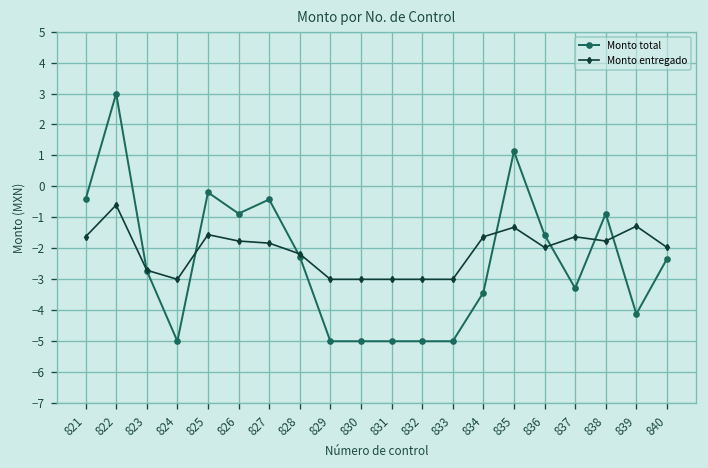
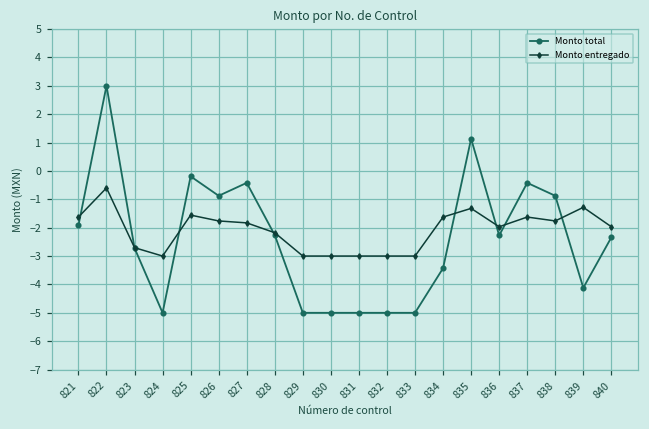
Monto total, 821: -0.4 -> -1.9
Monto total, 836: -1.6 -> -2.3
Monto total, 837: -3.3 -> -0.4
